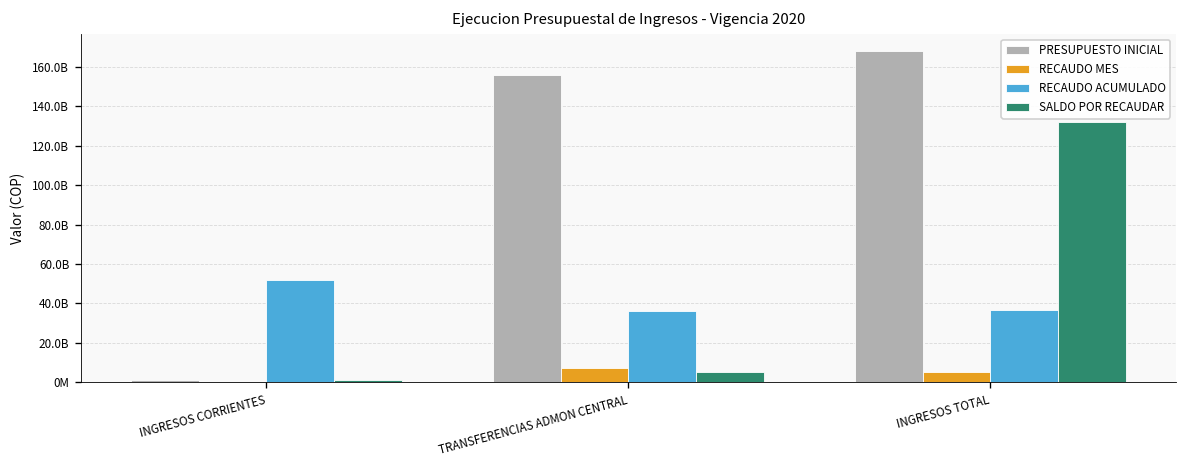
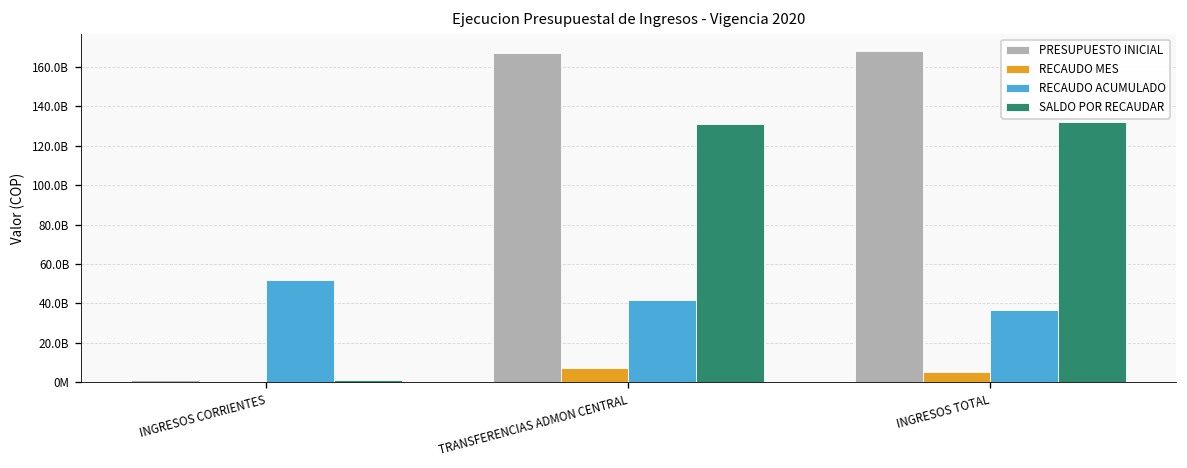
PRESUPUESTO INICIAL, TRANSFERENCIAS ADMON CENTRAL: 156000000000 -> 167000000000
RECAUDO ACUMULADO, TRANSFERENCIAS ADMON CENTRAL: 36000000000 -> 42000000000
SALDO POR RECAUDAR, TRANSFERENCIAS ADMON CENTRAL: 5000000000 -> 131000000000
